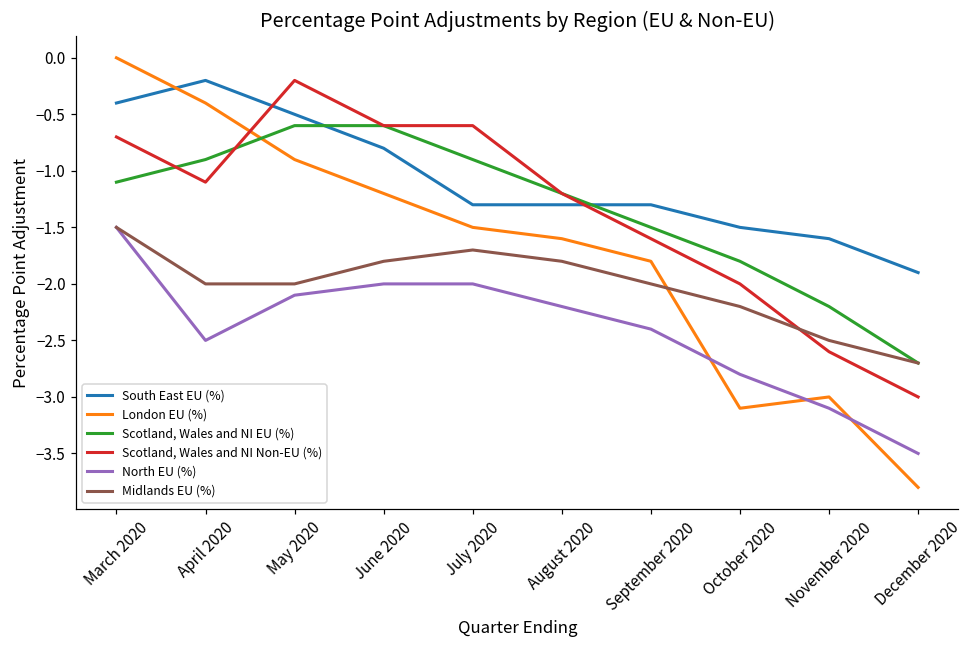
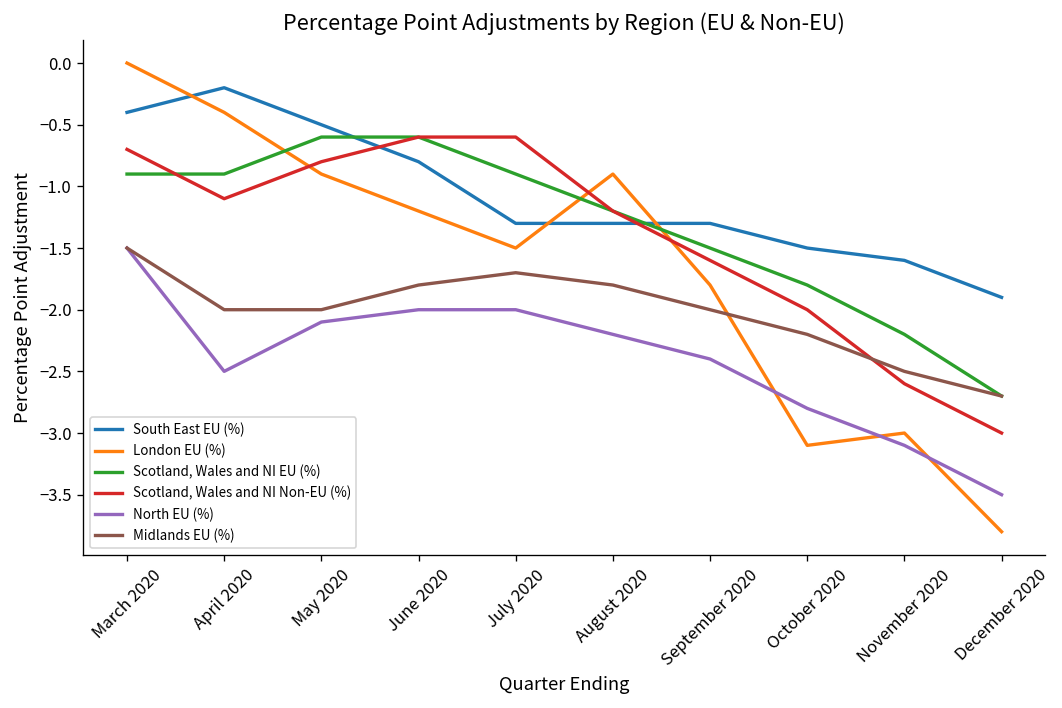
Scotland, Wales and NI EU (%), March 2020: -1.1 -> -0.9
Scotland, Wales and NI Non-EU (%), May 2020: -0.2 -> -0.8
London EU (%), August 2020: -1.6 -> -0.9
